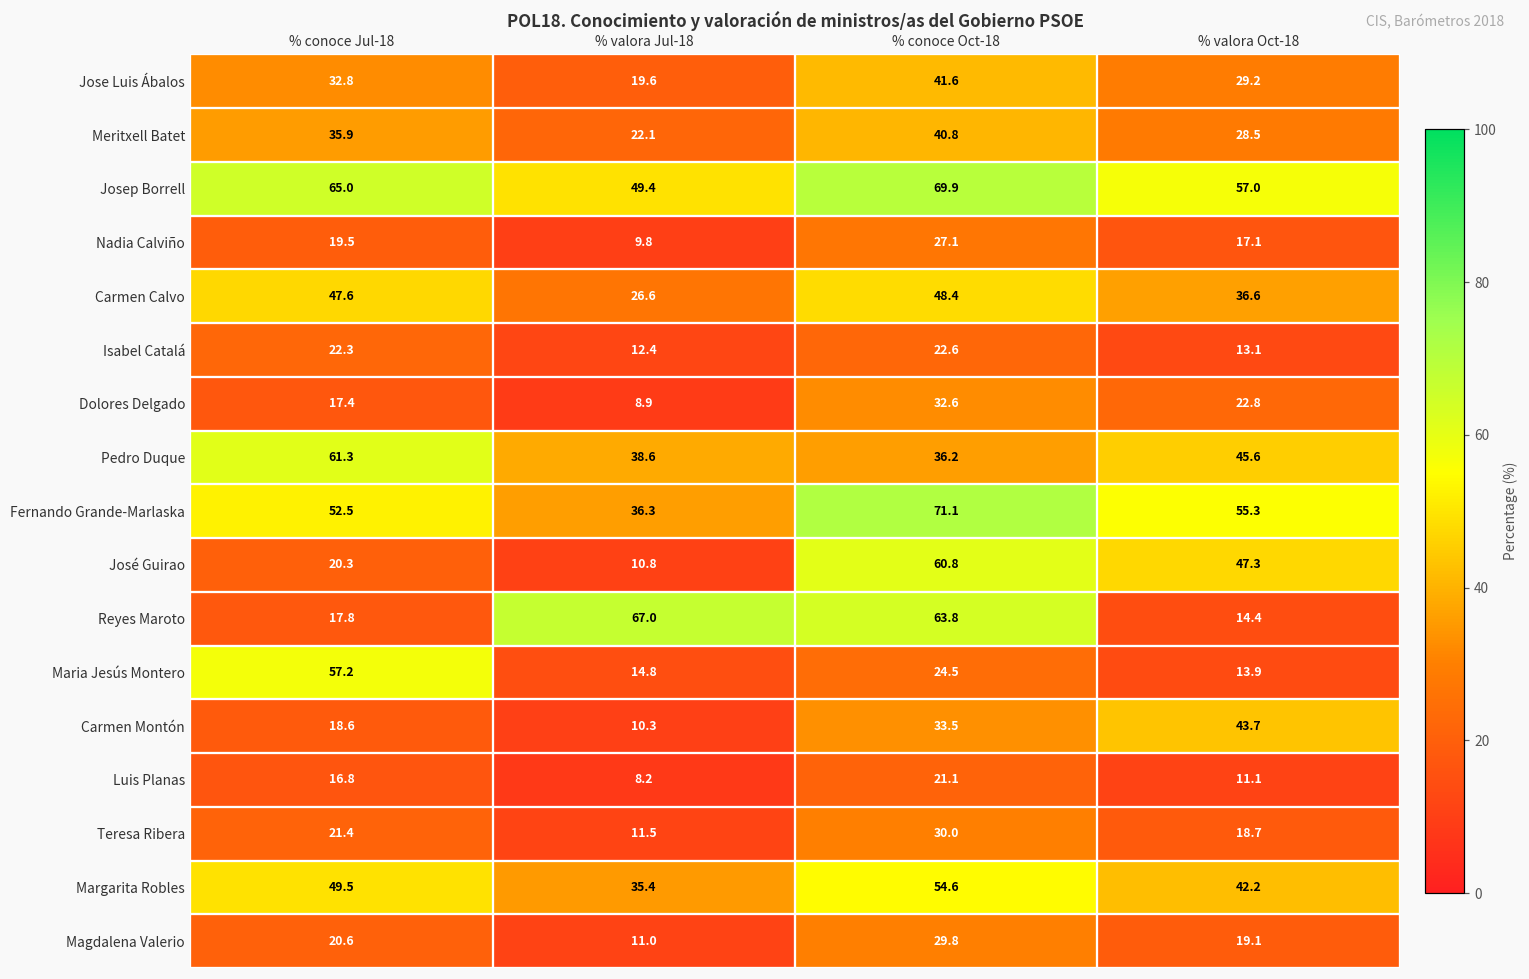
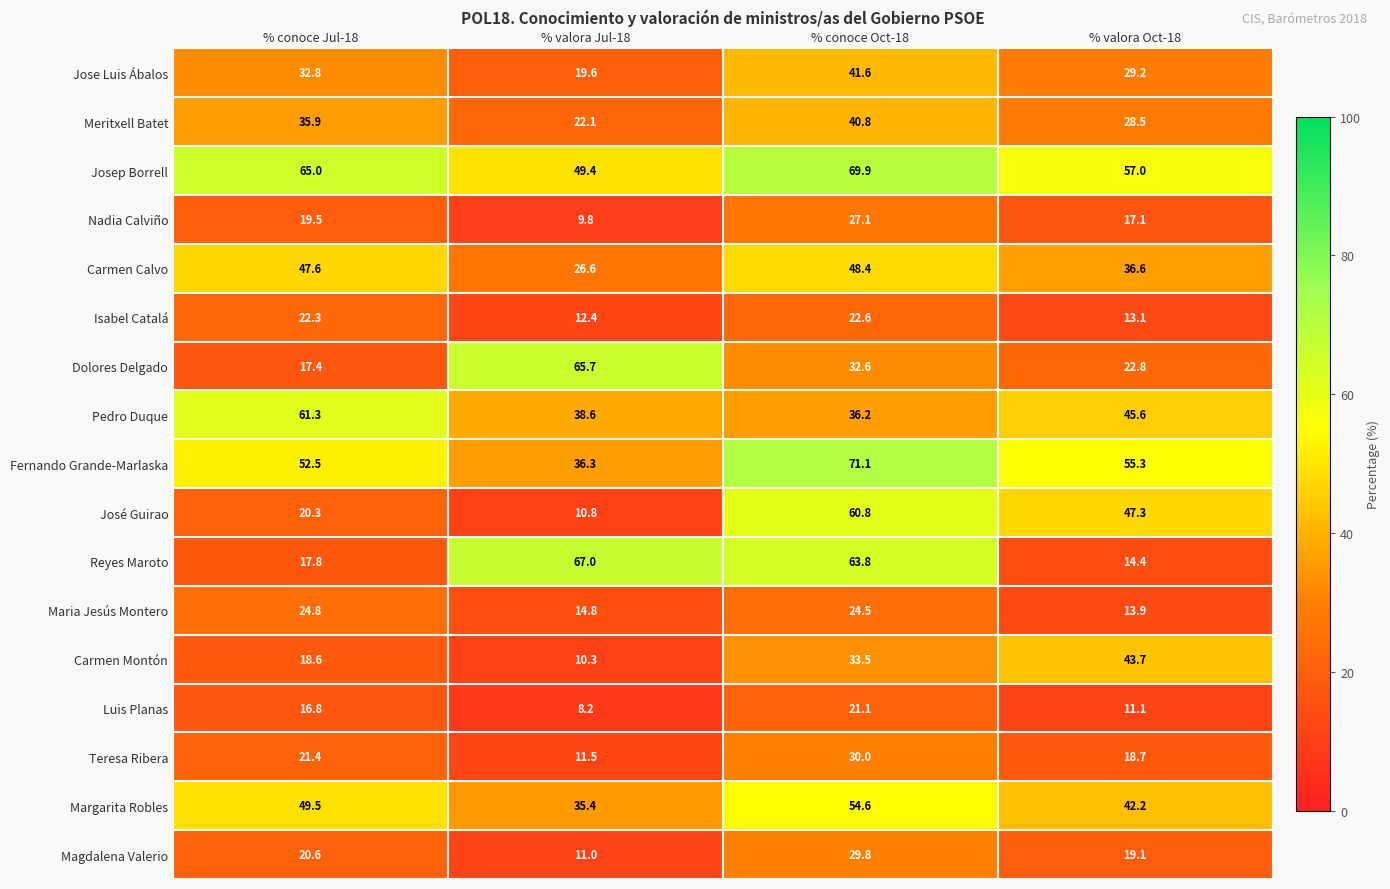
Dolores Delgado, % valora Jul-18: 8.9 -> 65.7
Maria Jesús Montero, % conoce Jul-18: 57.2 -> 24.8
